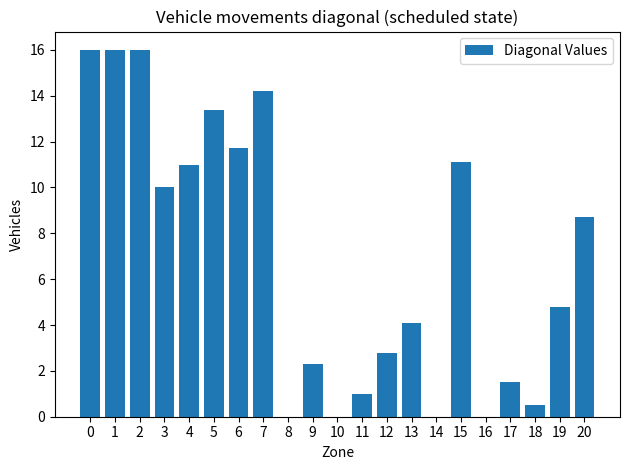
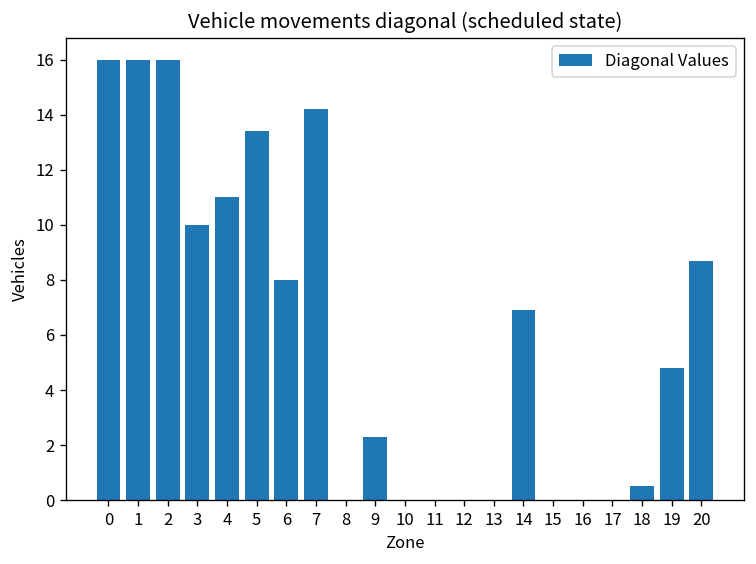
6: 11.7 -> 8.0
11: 1 -> 0
12: 2.8 -> 0.0
13: 4.1 -> 0.0
14: 0.0 -> 6.9
15: 11.1 -> 0.0
17: 1.5 -> 0.0
